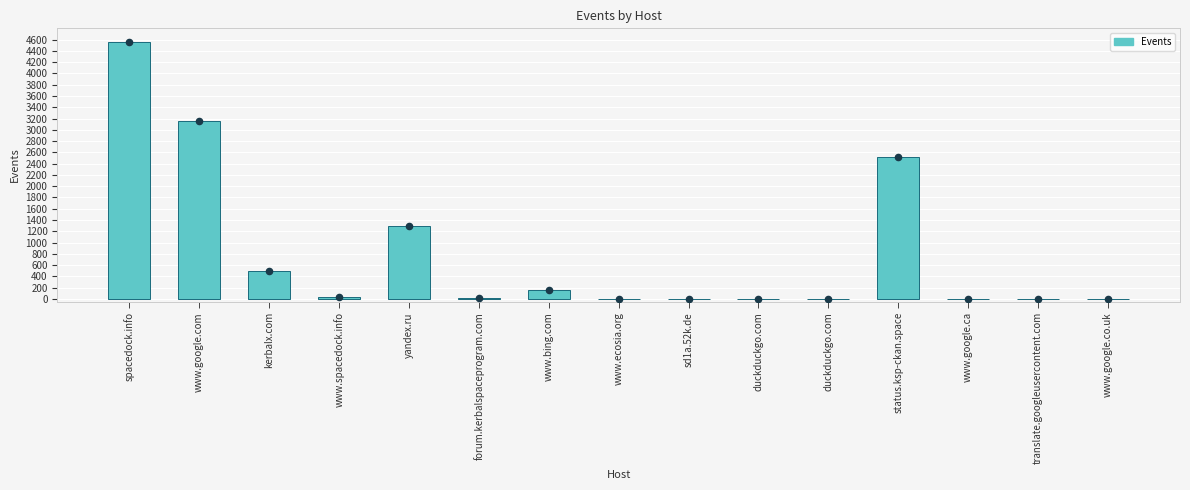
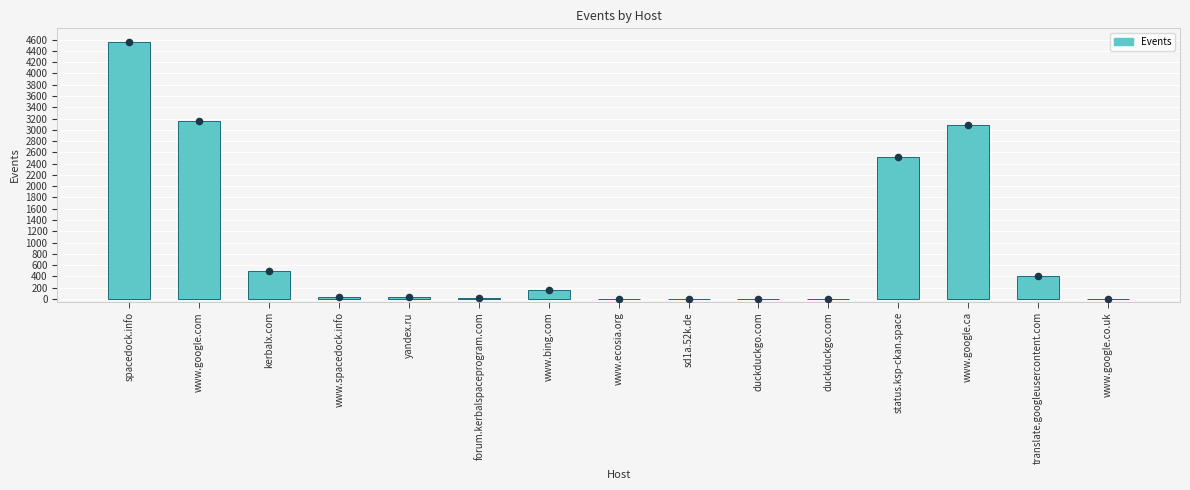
yandex.ru: 1300 -> 0
www.google.ca: 0 -> 3100
translate.googleusercontent.com: 0 -> 400
